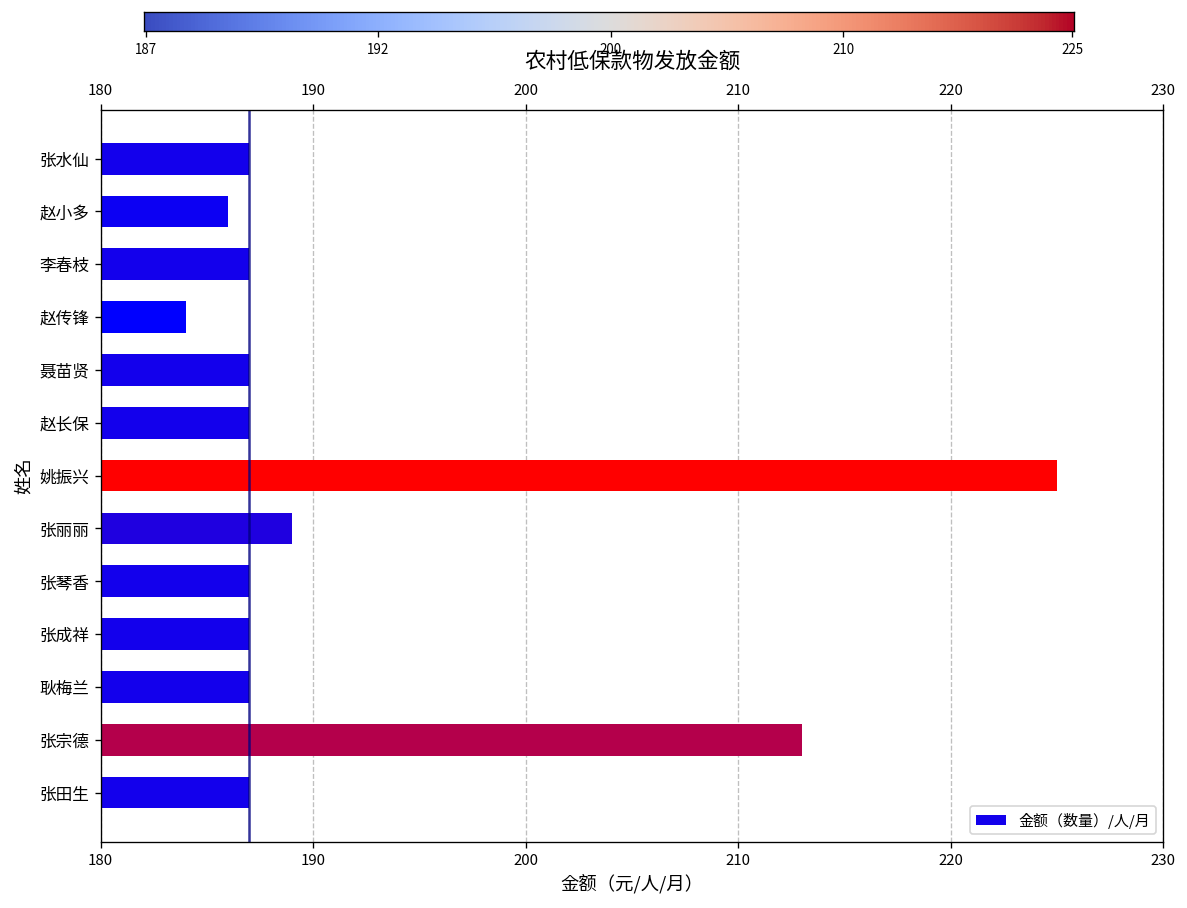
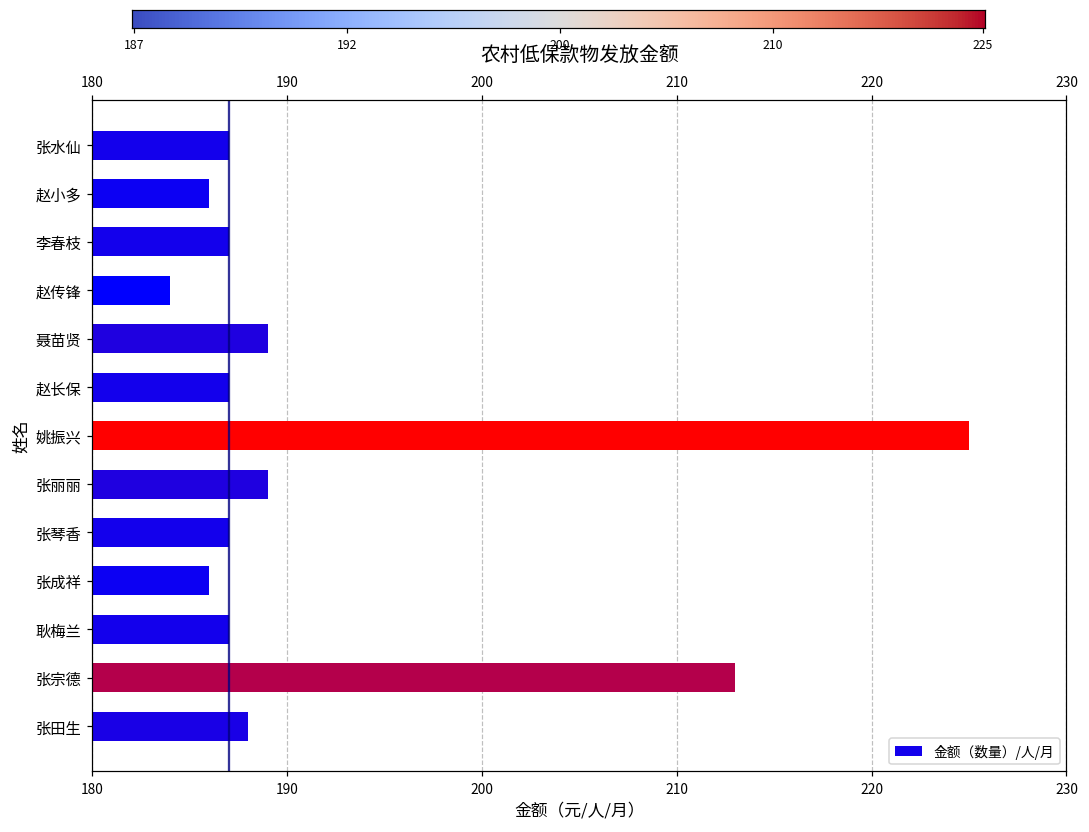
聂苗贤: 187 -> 189
张成祥: 187 -> 186
张田生: 187 -> 188
